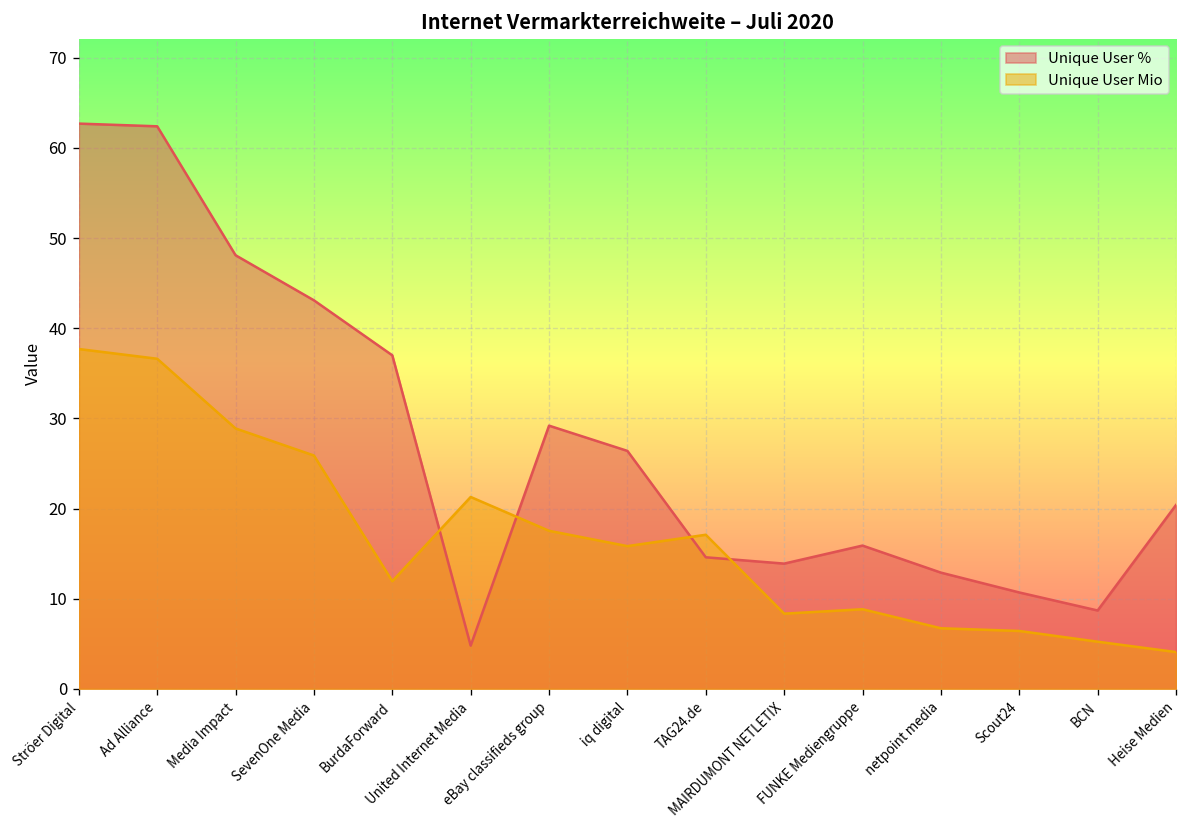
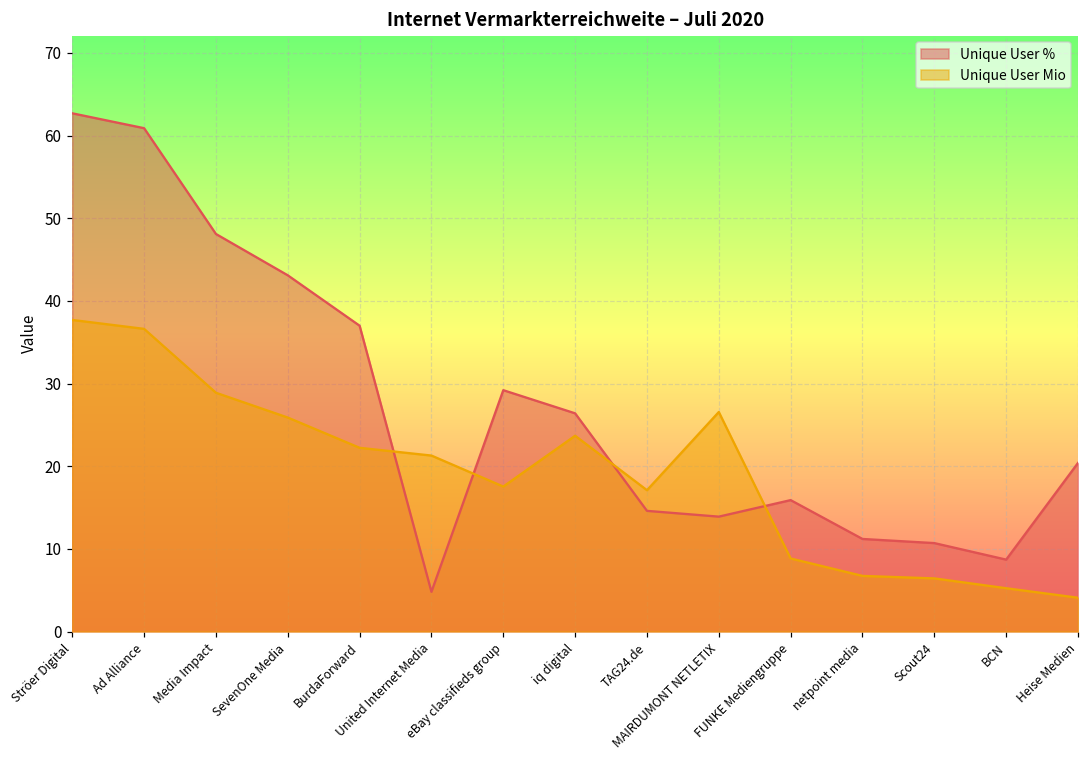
Unique User %, Ad Alliance: 62 -> 61
Unique User Mio, BurdaForward: 12 -> 22
Unique User Mio, iq digital: 16 -> 24
Unique User Mio, MAIRDUMONT NETLETIX: 8 -> 27
Unique User %, netpoint media: 13 -> 11
